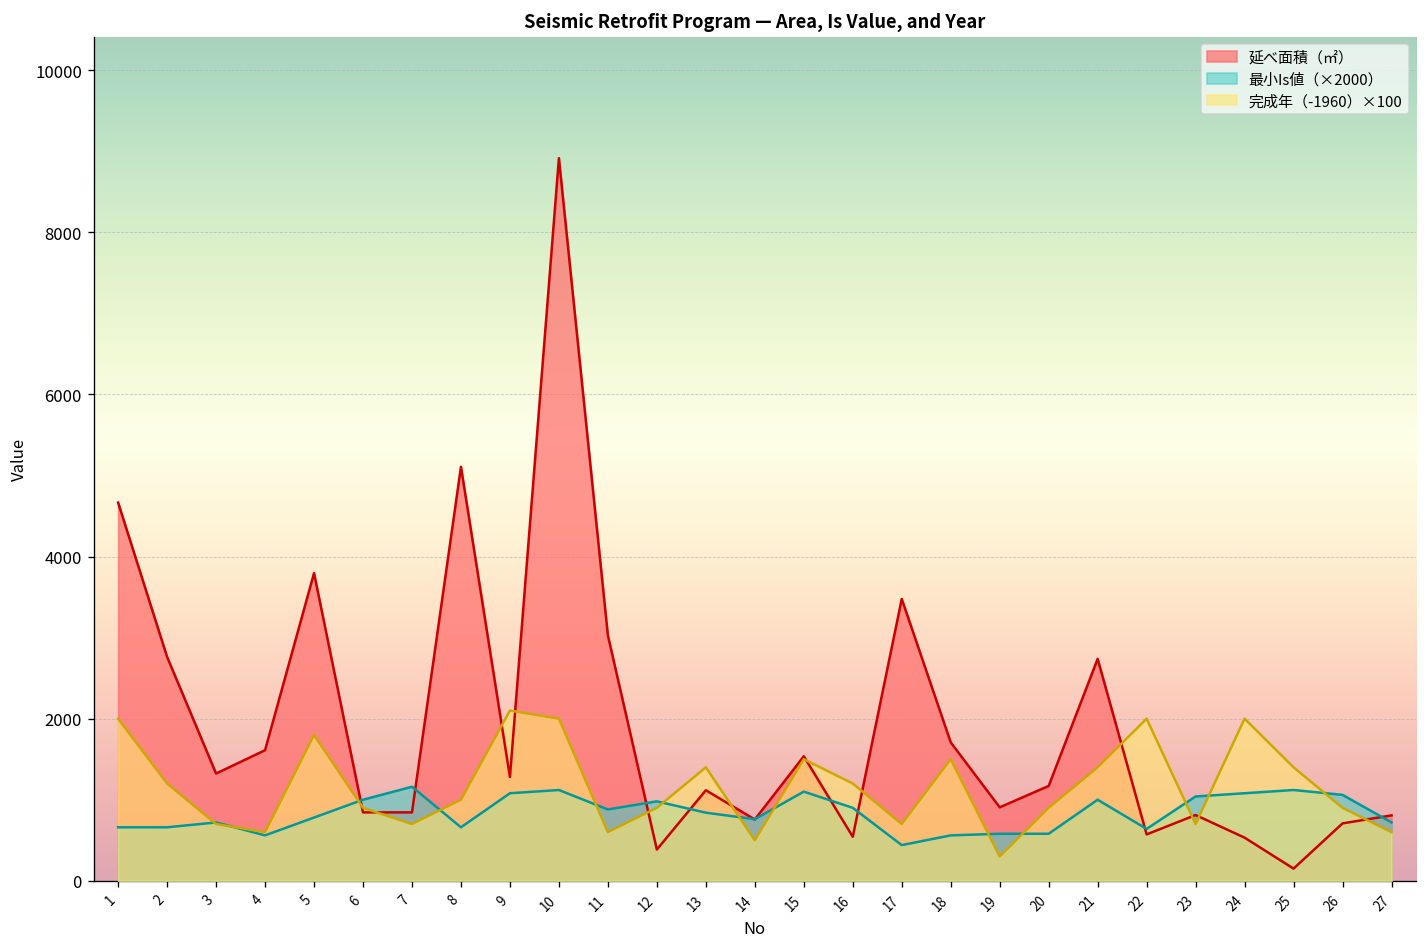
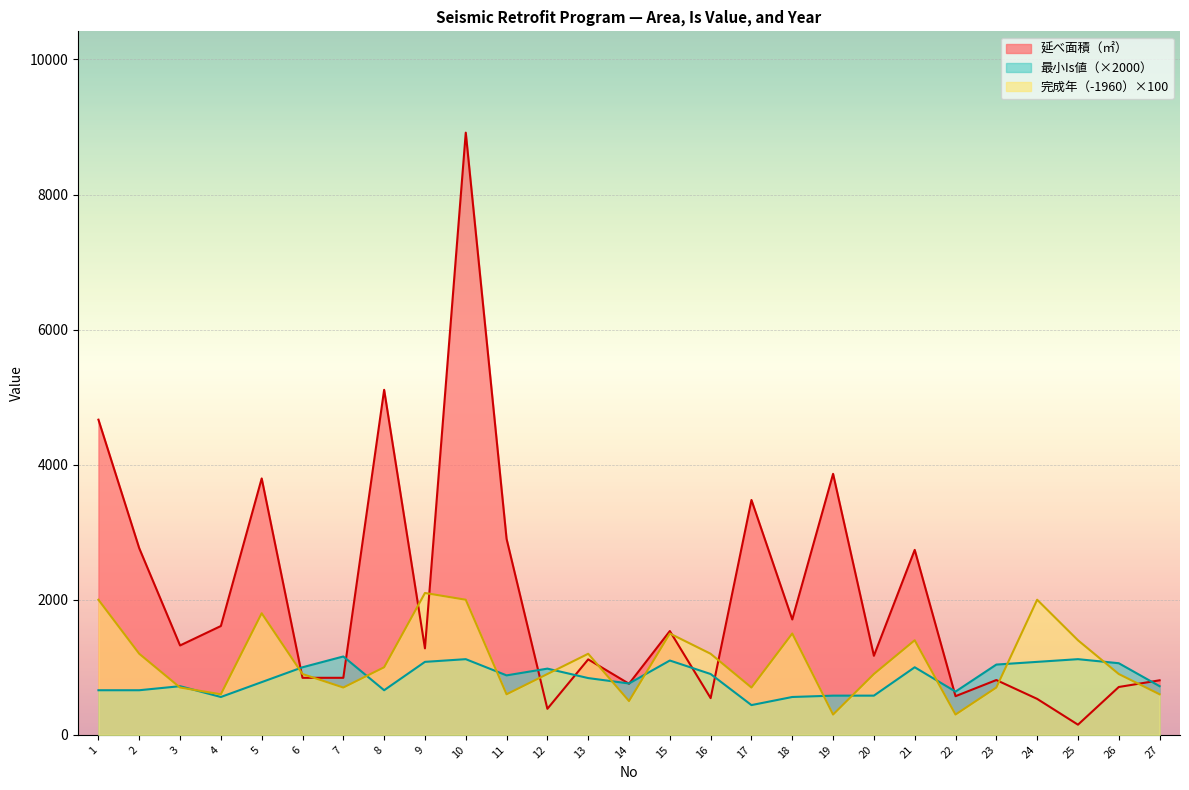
延べ面積（㎡）, 11: 3000 -> 2900
完成年（-1960）×100, 13: 1400 -> 1200
延べ面積（㎡）, 19: 900 -> 3900
完成年（-1960）×100, 22: 2000 -> 300
